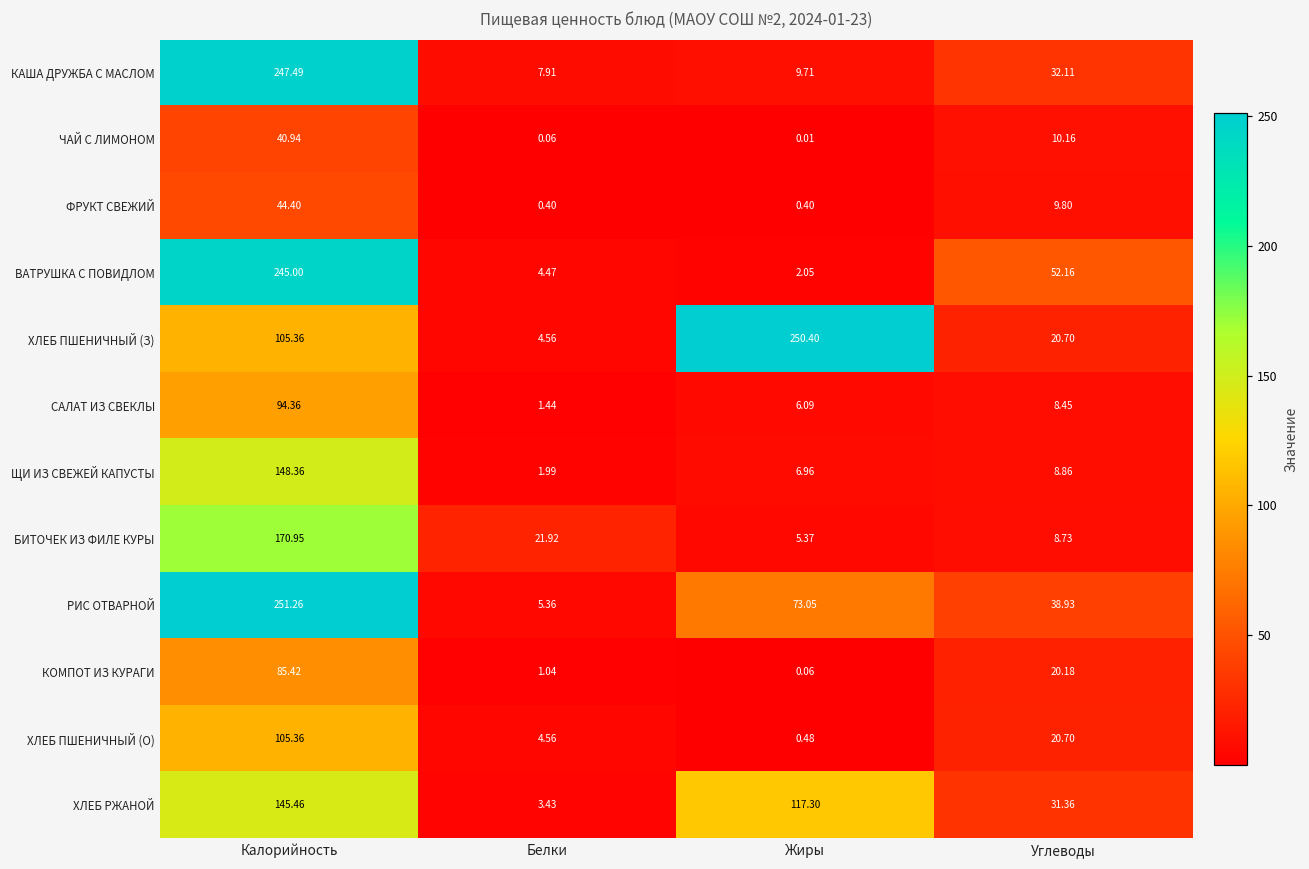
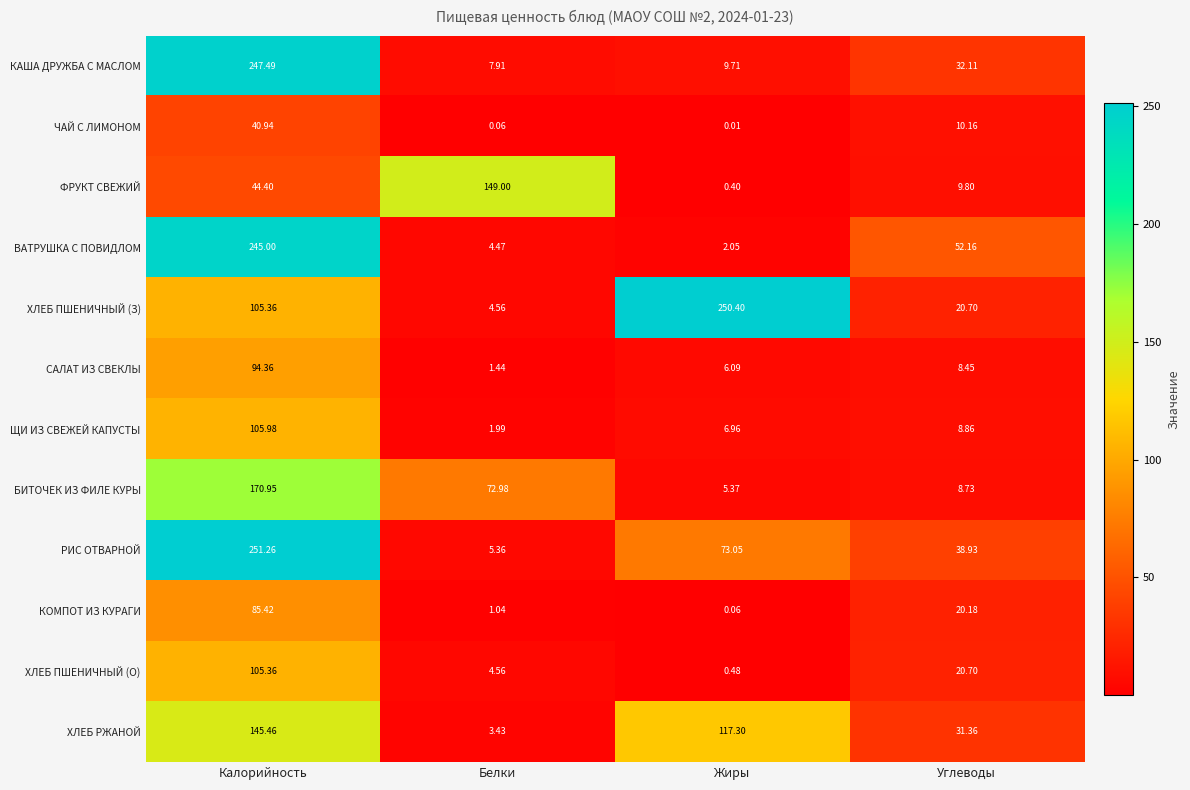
ФРУКТ СВЕЖИЙ, Белки: 0.40 -> 149.00
ЩИ ИЗ СВЕЖЕЙ КАПУСТЫ, Калорийность: 148.36 -> 105.98
БИТОЧЕК ИЗ ФИЛЕ КУРЫ, Белки: 21.92 -> 72.98
